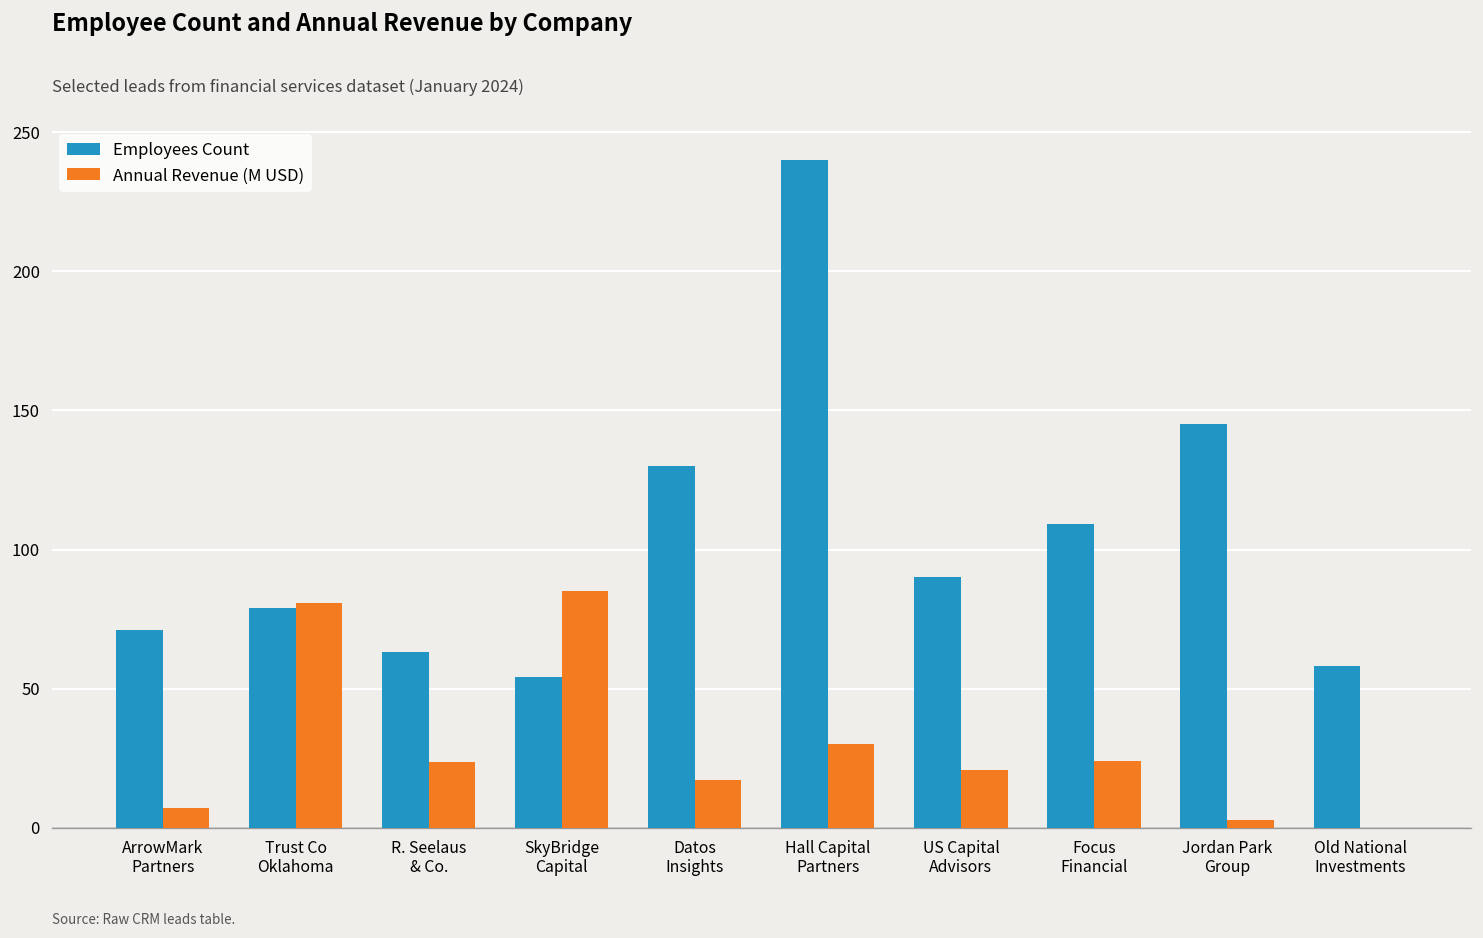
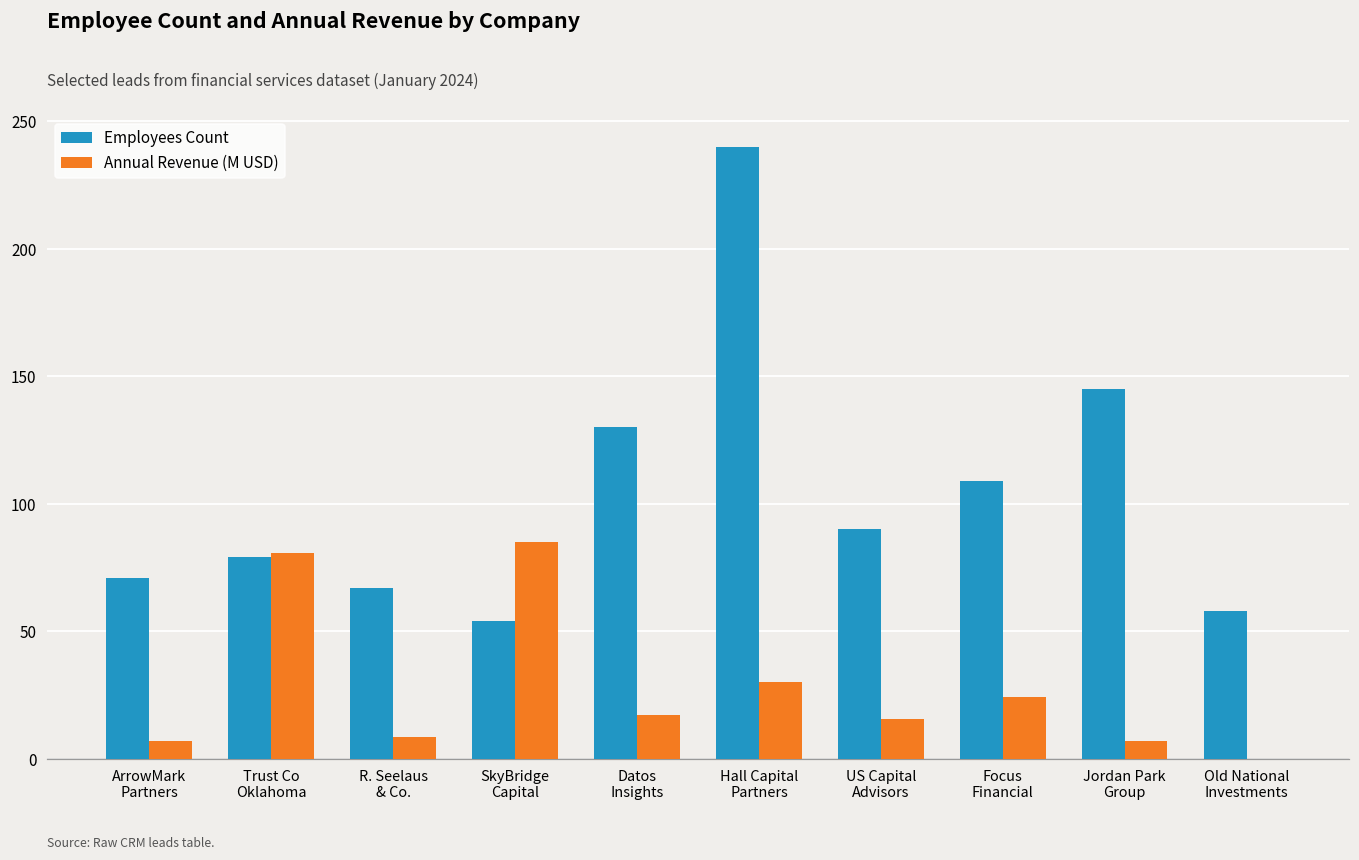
Employees Count, R. Seelaus & Co.: 63 -> 67
Annual Revenue (M USD), R. Seelaus & Co.: 24 -> 9
Annual Revenue (M USD), US Capital Advisors: 21 -> 16
Annual Revenue (M USD), Jordan Park Group: 3 -> 7
